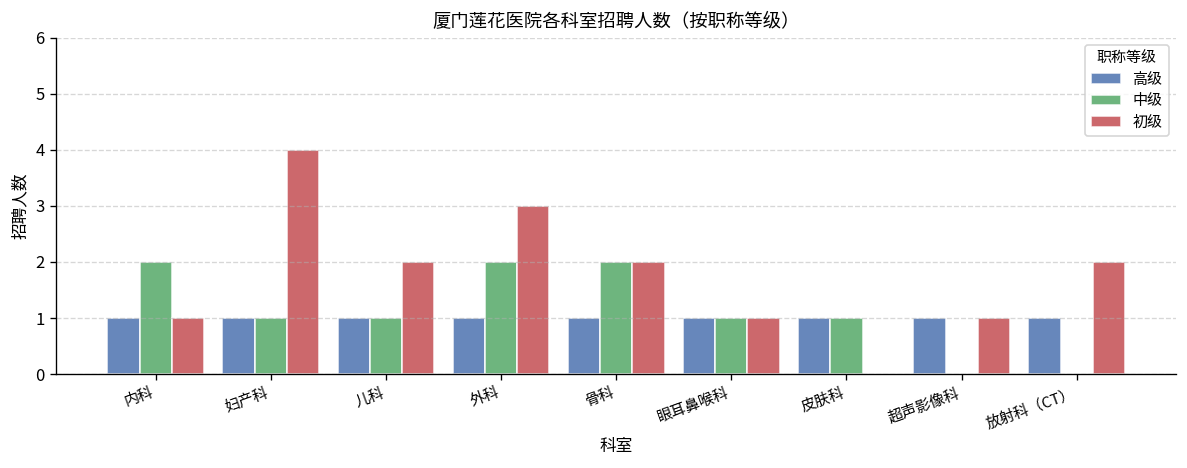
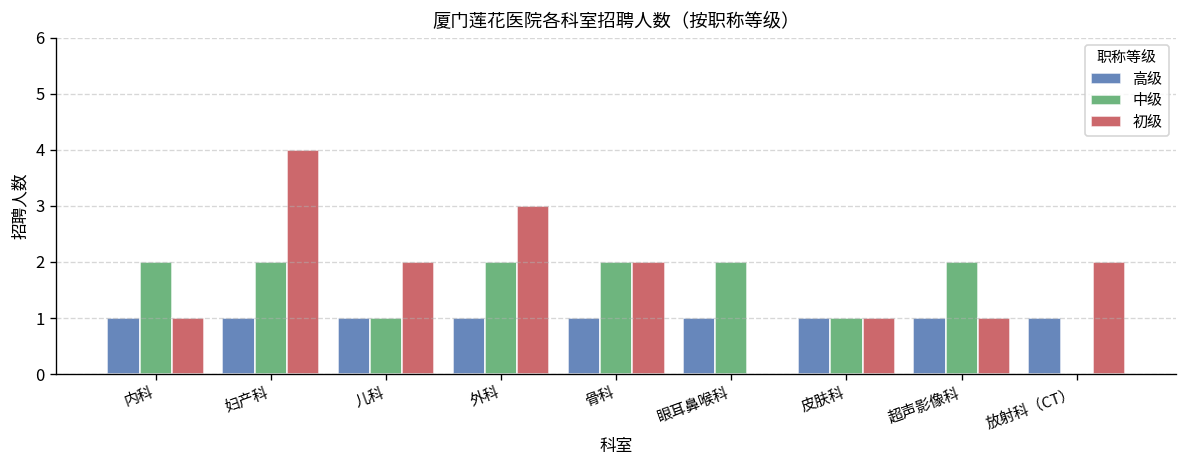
中级, 妇产科: 1 -> 2
中级, 眼耳鼻喉科: 1 -> 2
初级, 眼耳鼻喉科: 1 -> 0
初级, 皮肤科: 0 -> 1
中级, 超声影像科: 0 -> 2
